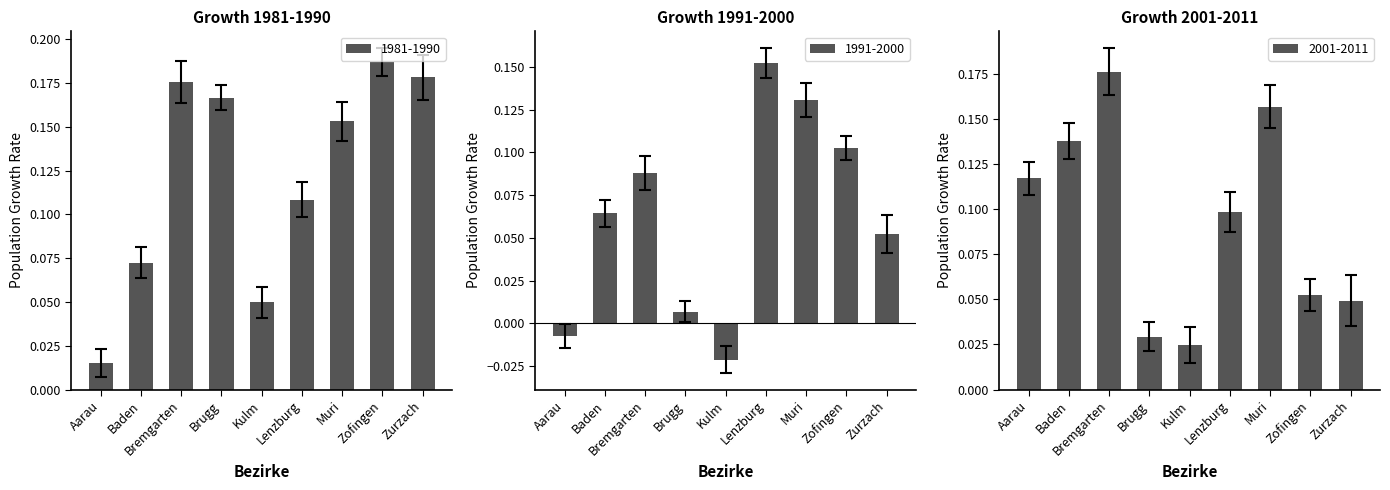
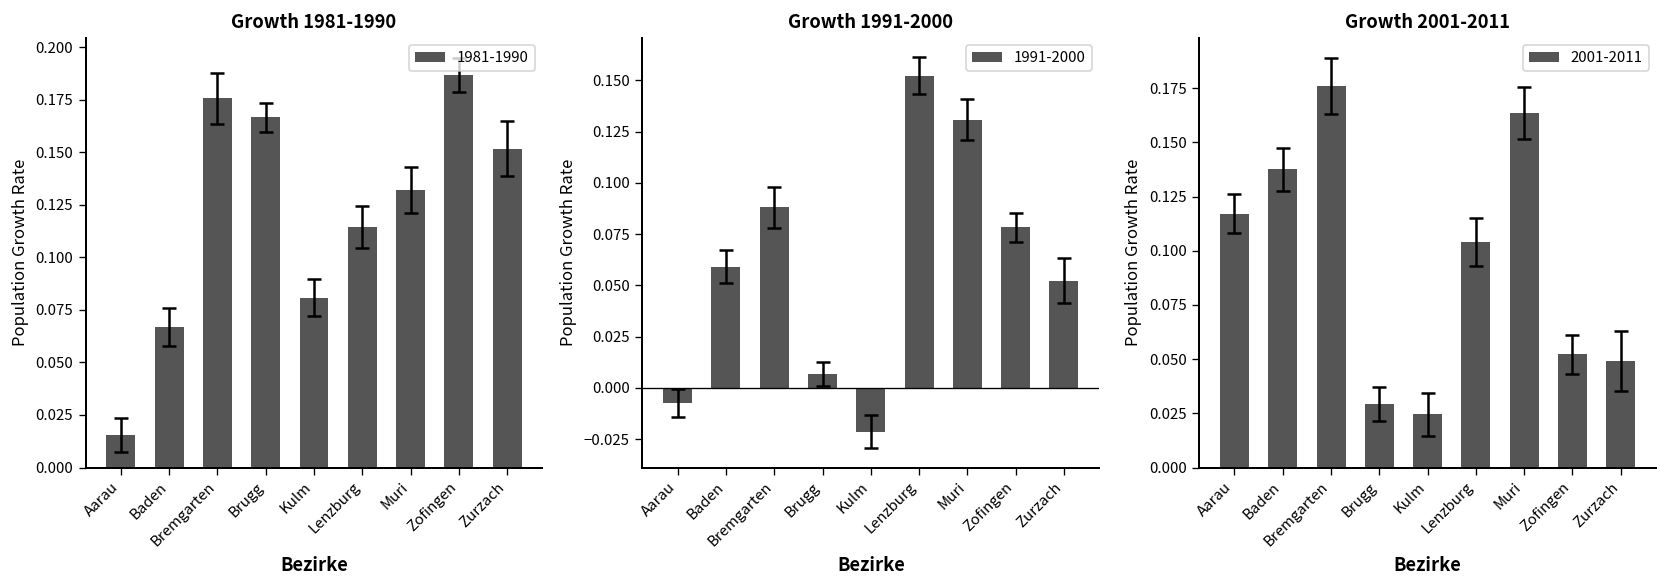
Growth 1981-1990, 1981-1990, Baden: 0.073 -> 0.067
Growth 1981-1990, 1981-1990, Kulm: 0.050 -> 0.081
Growth 1981-1990, 1981-1990, Lenzburg: 0.108 -> 0.114
Growth 1981-1990, 1981-1990, Muri: 0.153 -> 0.132
Growth 1981-1990, 1981-1990, Zurzach: 0.178 -> 0.152
Growth 1991-2000, 1991-2000, Baden: 0.064 -> 0.059
Growth 1991-2000, 1991-2000, Zofingen: 0.103 -> 0.078
Growth 2001-2011, 2001-2011, Lenzburg: 0.098 -> 0.104
Growth 2001-2011, 2001-2011, Muri: 0.157 -> 0.163
